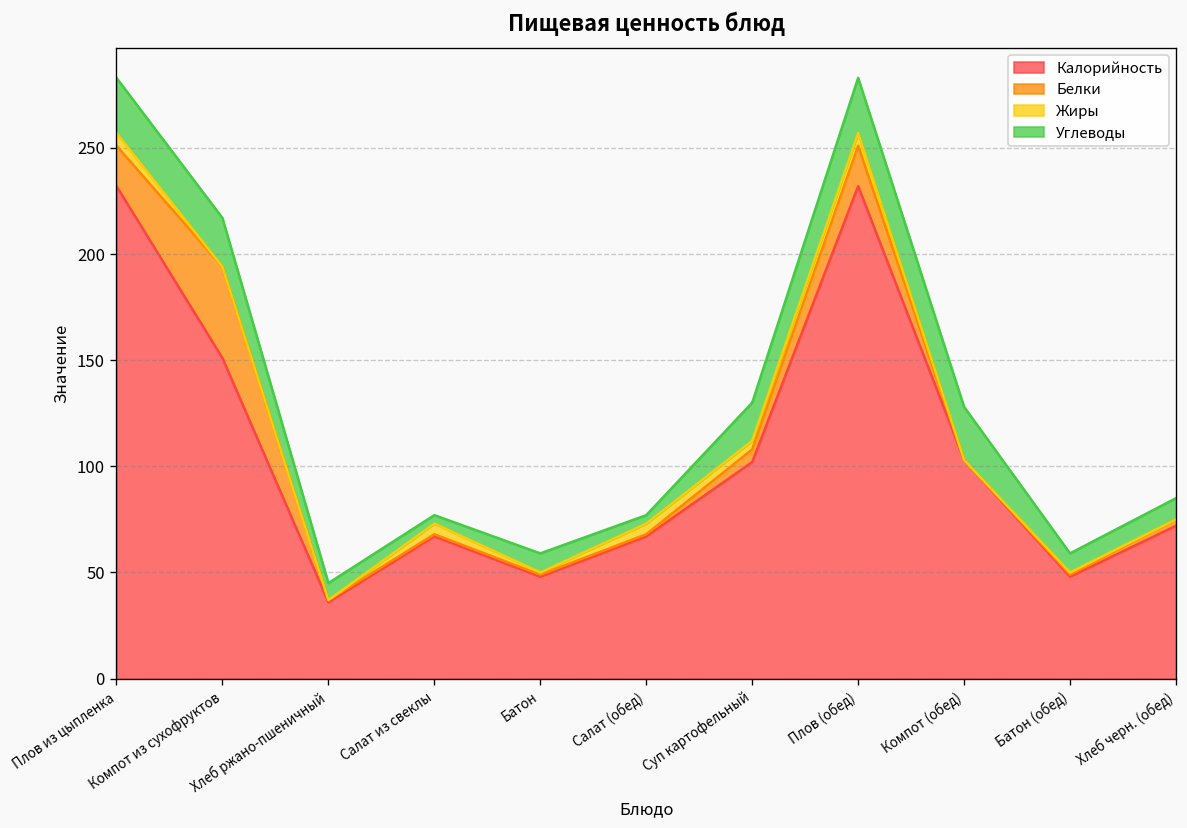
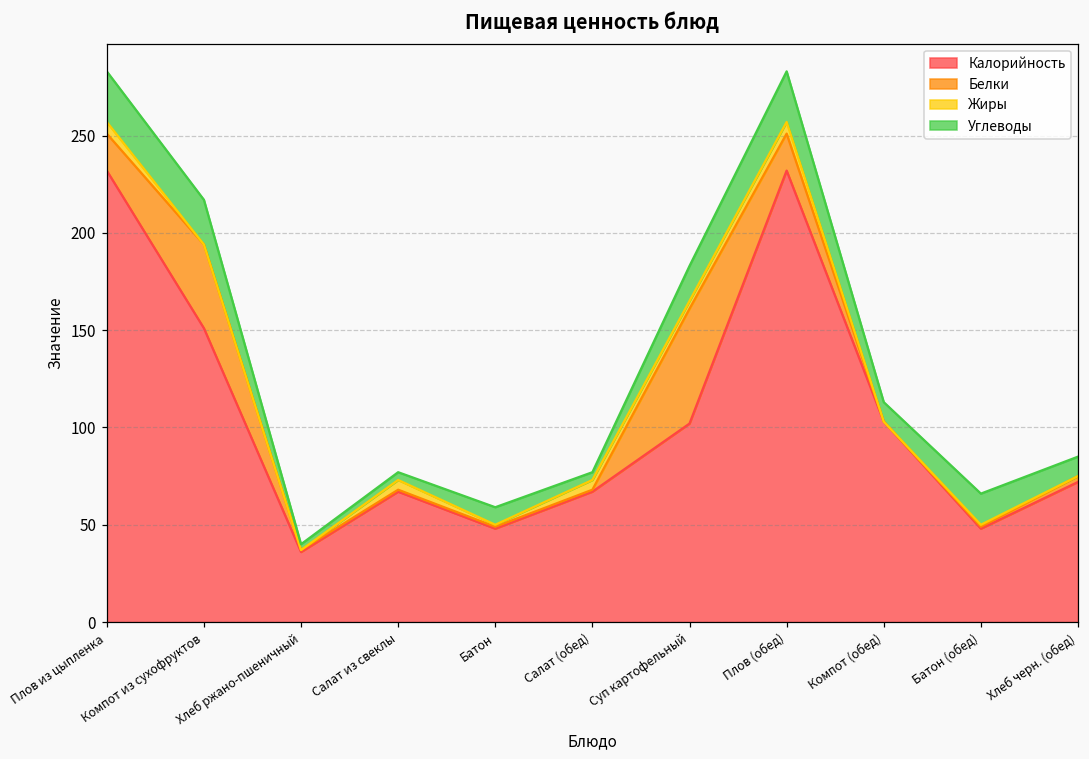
Углеводы, Хлеб ржано-пшеничный: 8 -> 3
Белки, Суп картофельный: 6 -> 59
Углеводы, Компот (обед): 25 -> 10
Углеводы, Батон (обед): 9 -> 16
